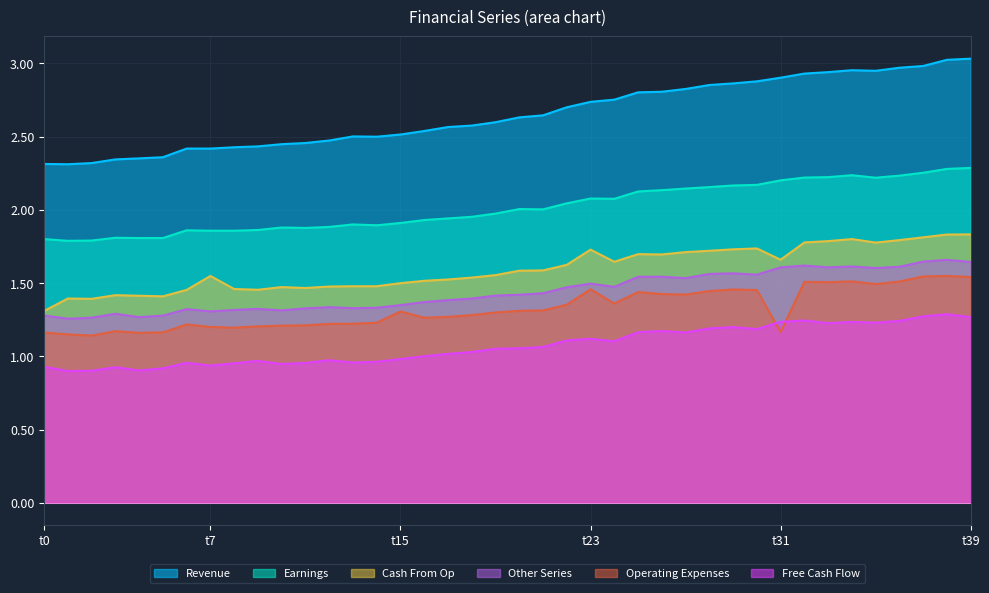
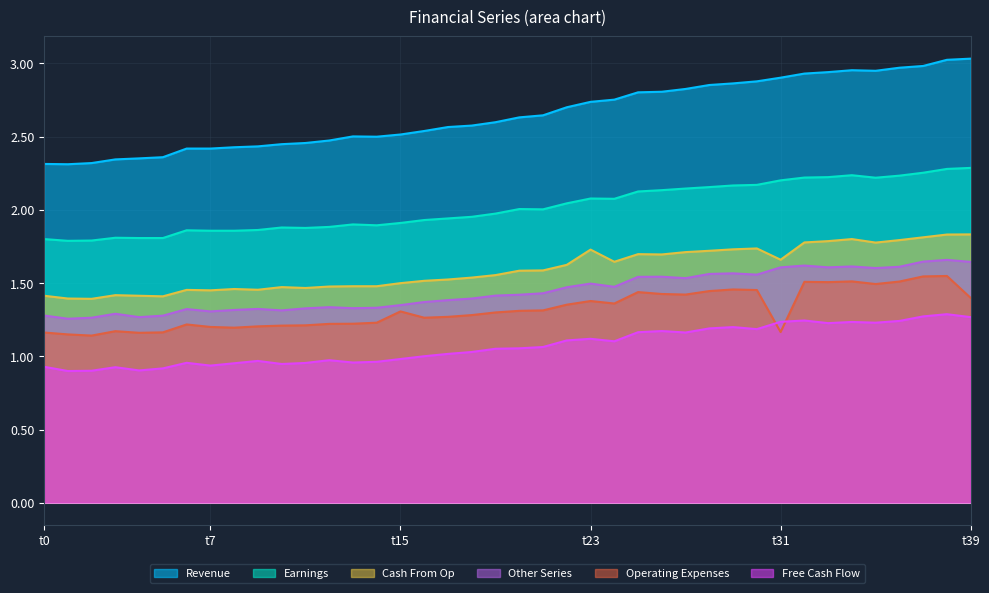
Cash From Op, t0: 1.31 -> 1.41
Cash From Op, t7: 1.55 -> 1.45
Operating Expenses, t23: 1.46 -> 1.38
Operating Expenses, t39: 1.54 -> 1.40
